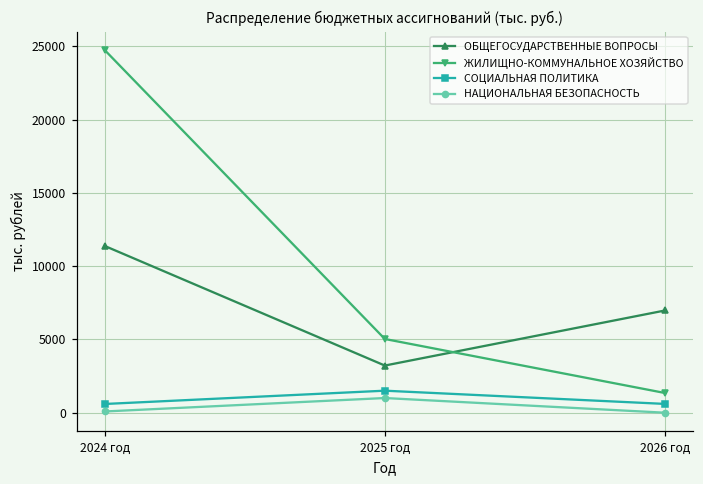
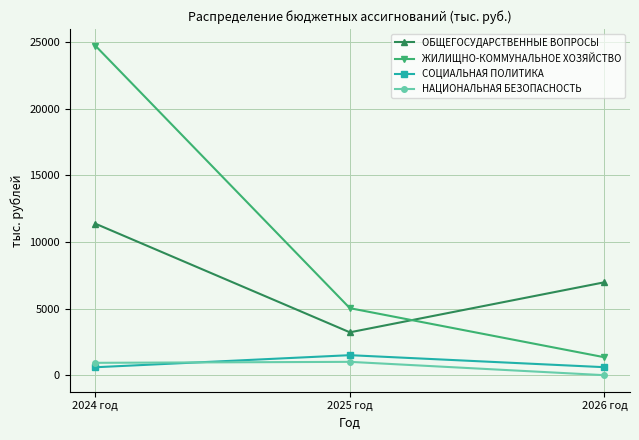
НАЦИОНАЛЬНАЯ БЕЗОПАСНОСТЬ, 2024 год: 100 -> 900
